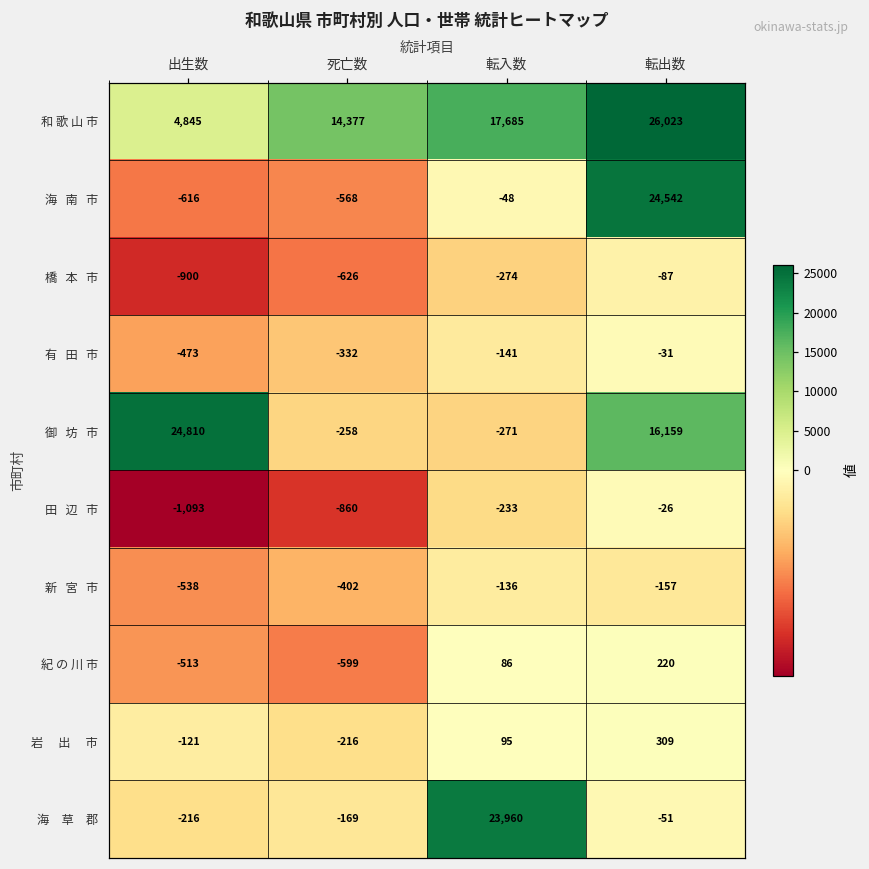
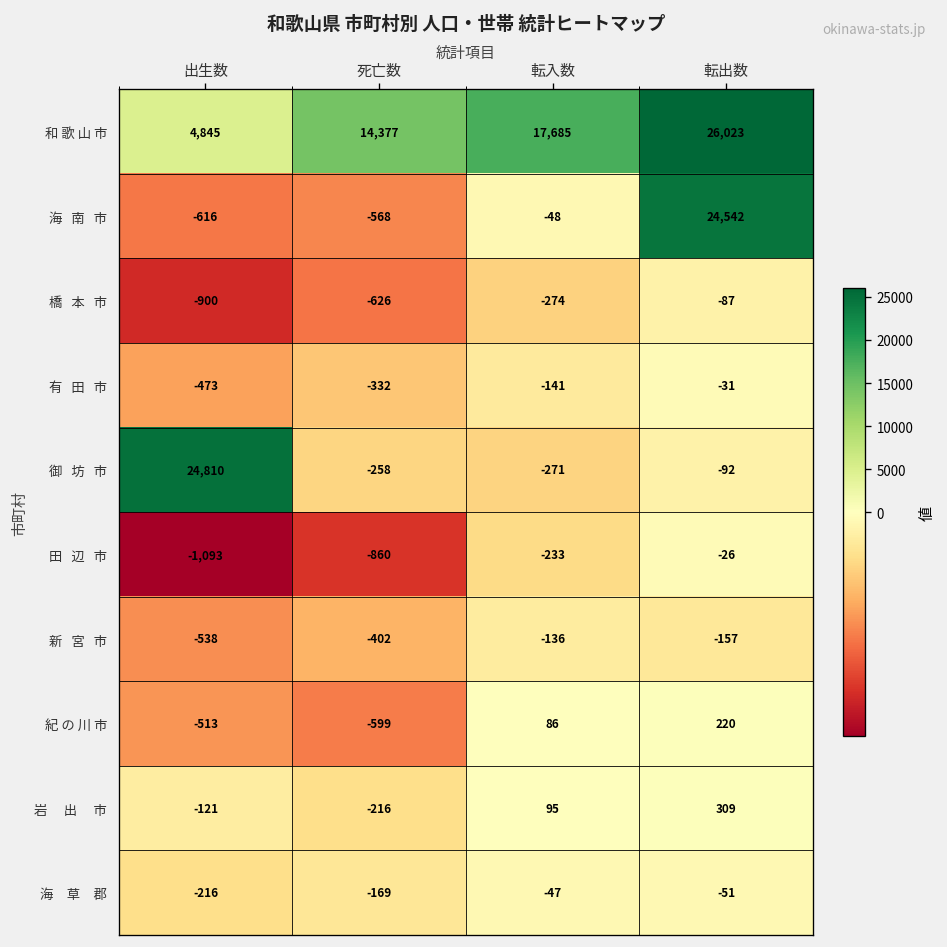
御 坊 市, 転出数: 16,159 -> -92
海 草 郡, 転入数: 23,960 -> -47
